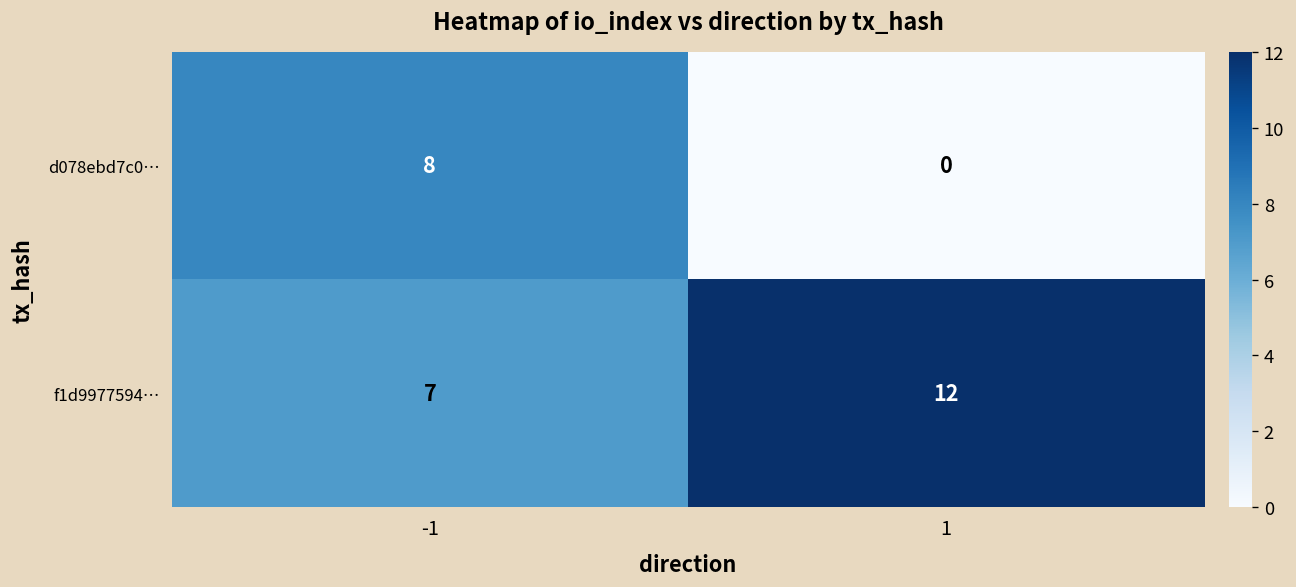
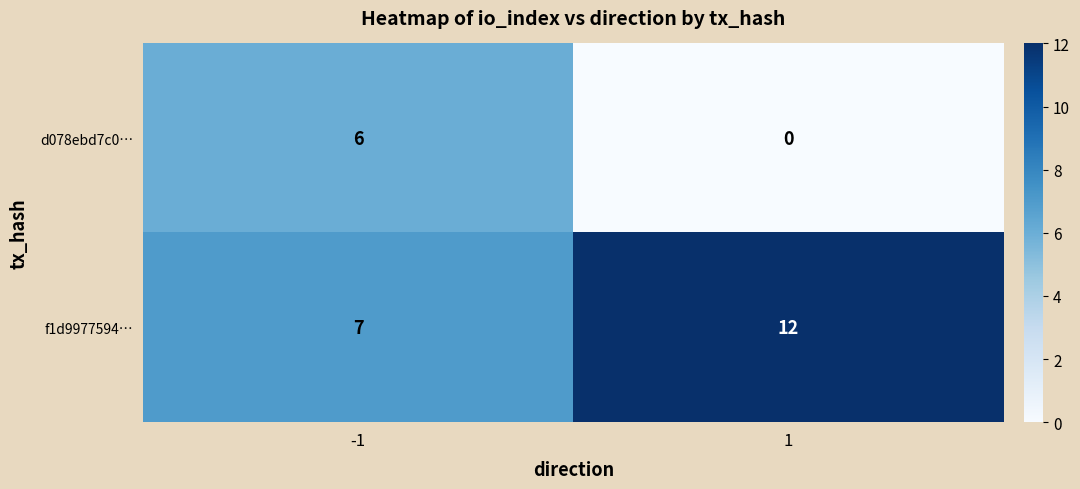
d078ebd7c0…, -1: 8 -> 6
